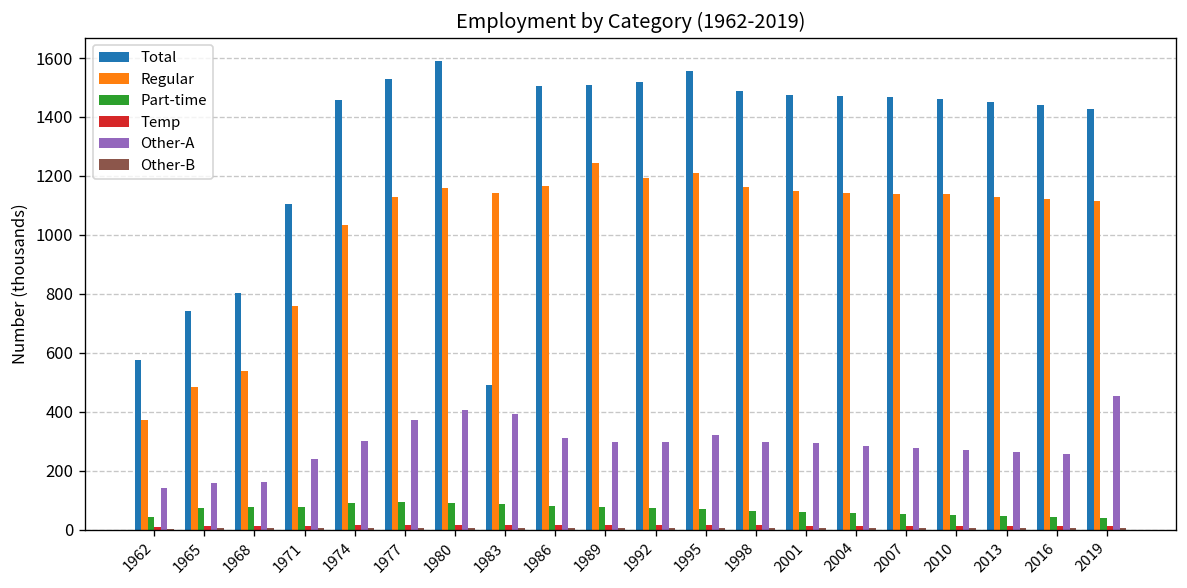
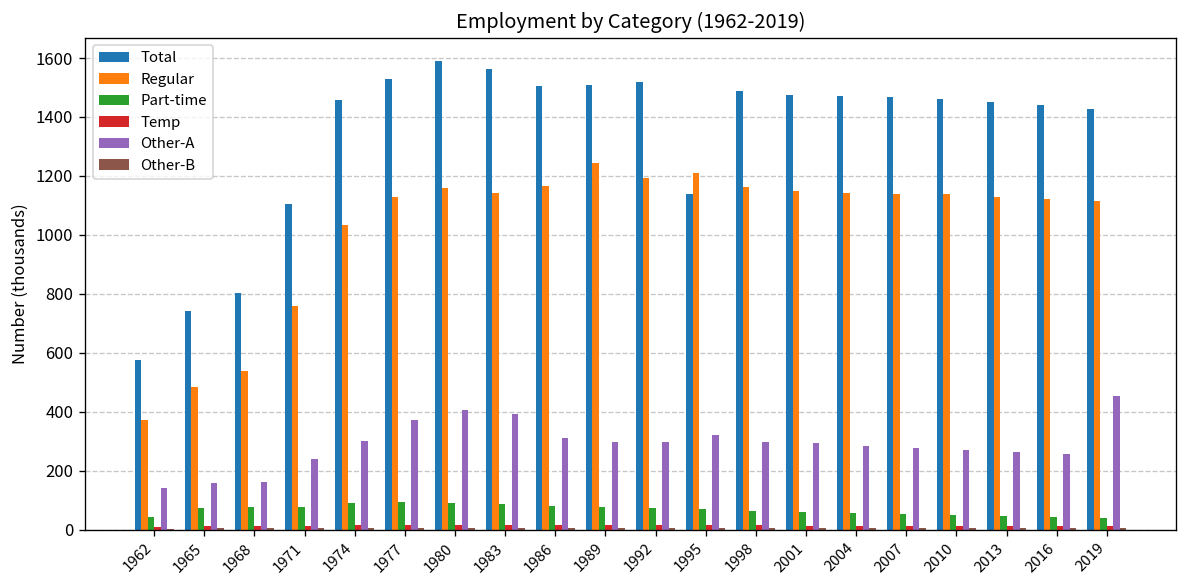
Total, 1983: 490 -> 1560
Total, 1995: 1560 -> 1140
